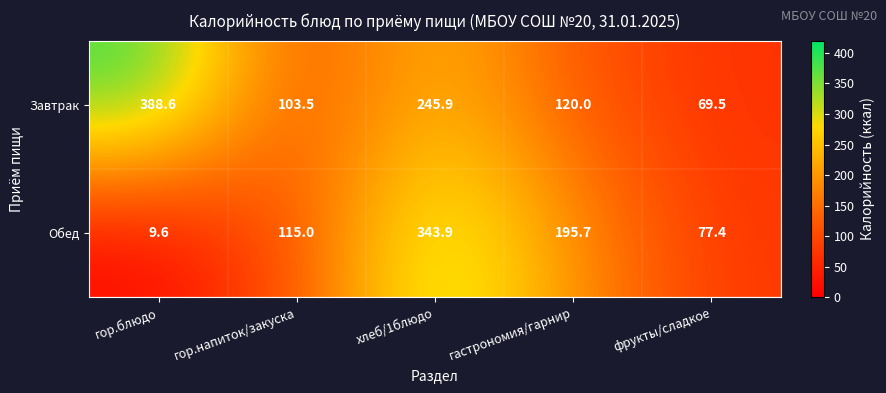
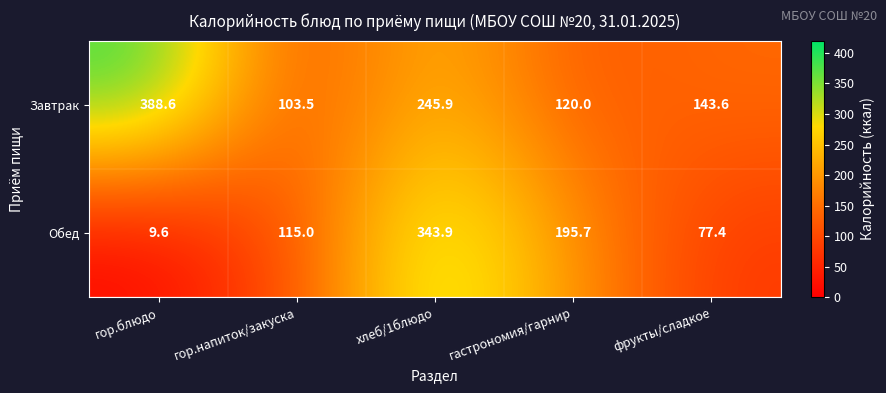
Завтрак, фрукты/сладкое: 69.5 -> 143.6
